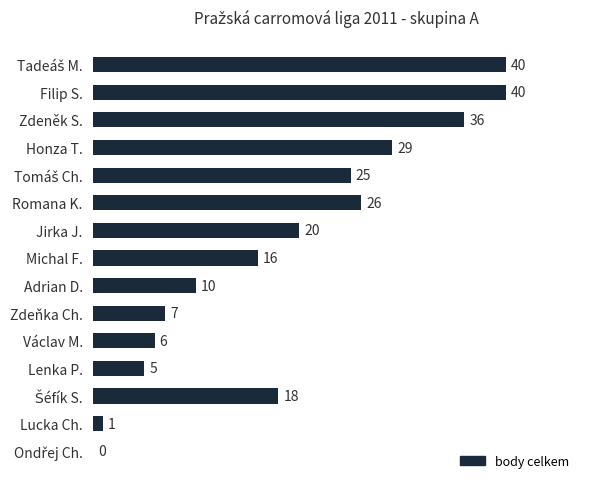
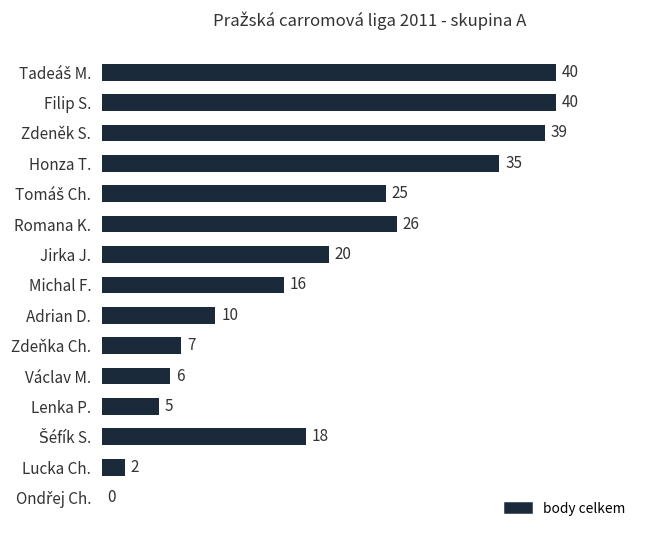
Zdeněk S.: 36 -> 39
Honza T.: 29 -> 35
Lucka Ch.: 1 -> 2
